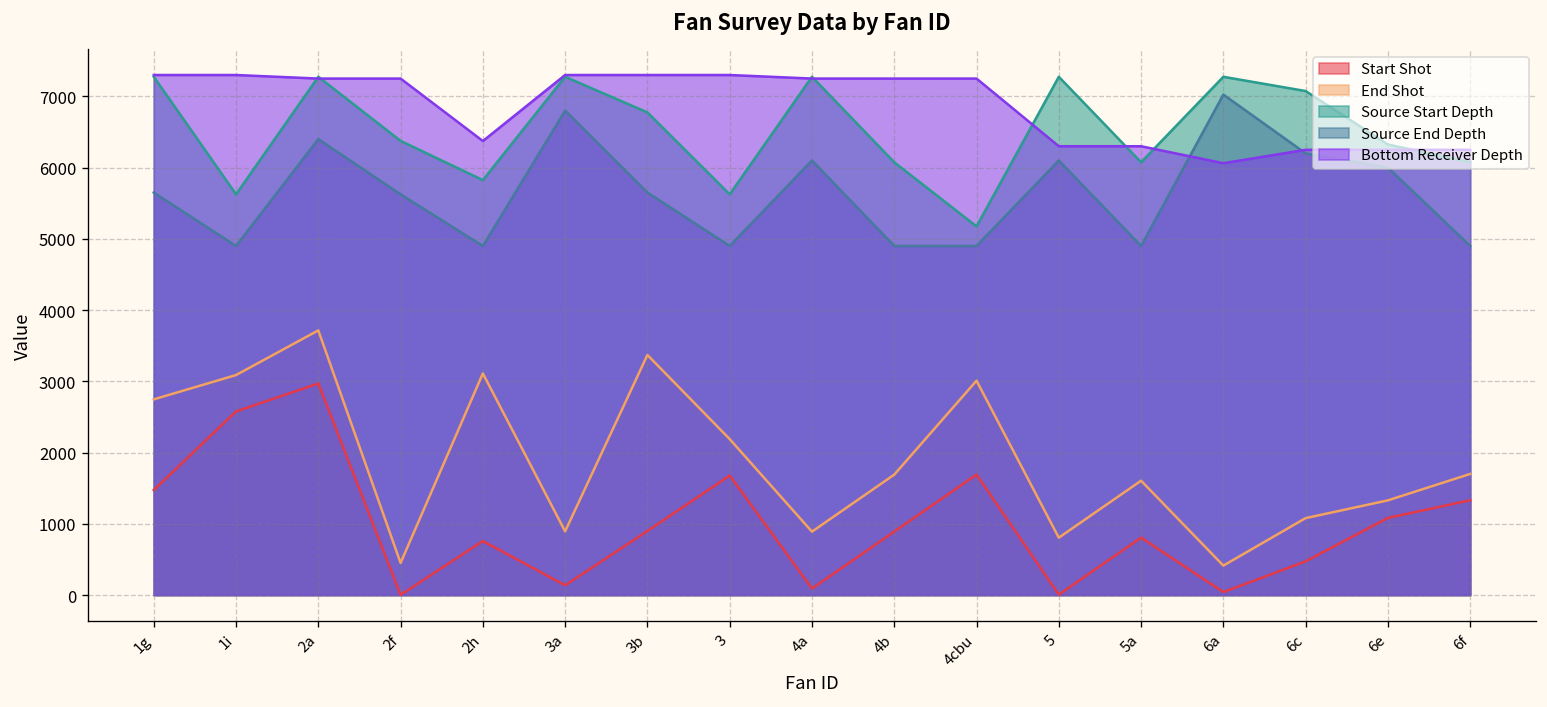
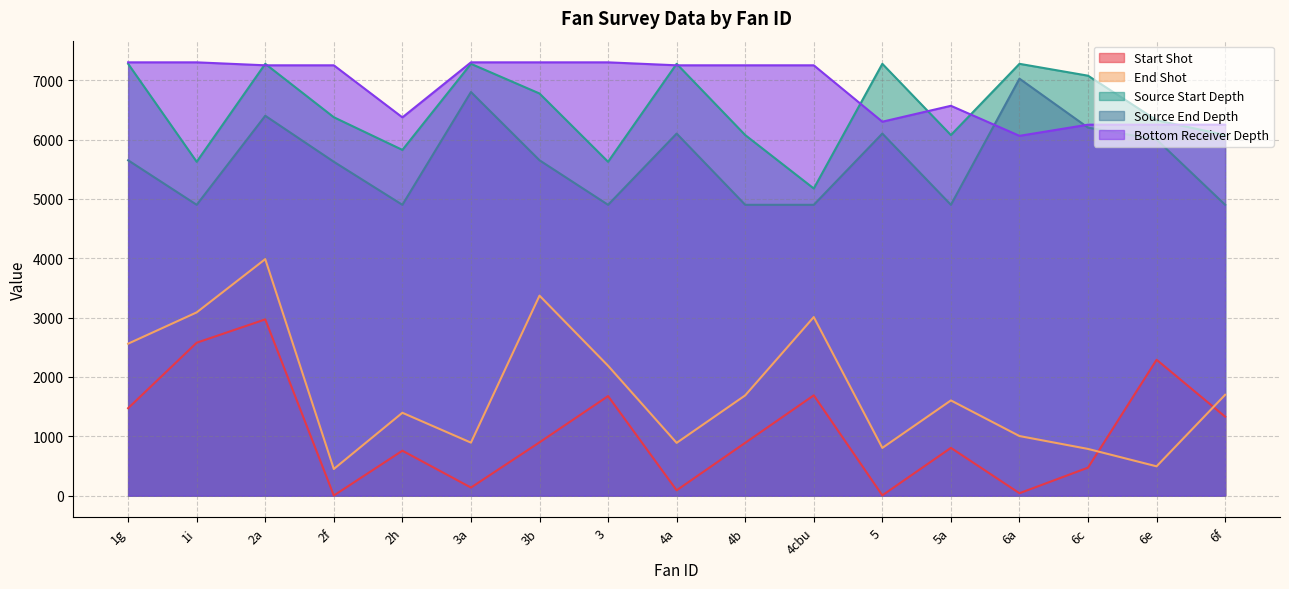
End Shot, 1g: 2700 -> 2600
End Shot, 2a: 3700 -> 4000
End Shot, 2h: 3100 -> 1400
Bottom Receiver Depth, 5a: 6300 -> 6600
End Shot, 6a: 400 -> 1000
End Shot, 6c: 1100 -> 800
Start Shot, 6e: 1100 -> 2300
End Shot, 6e: 1300 -> 500
